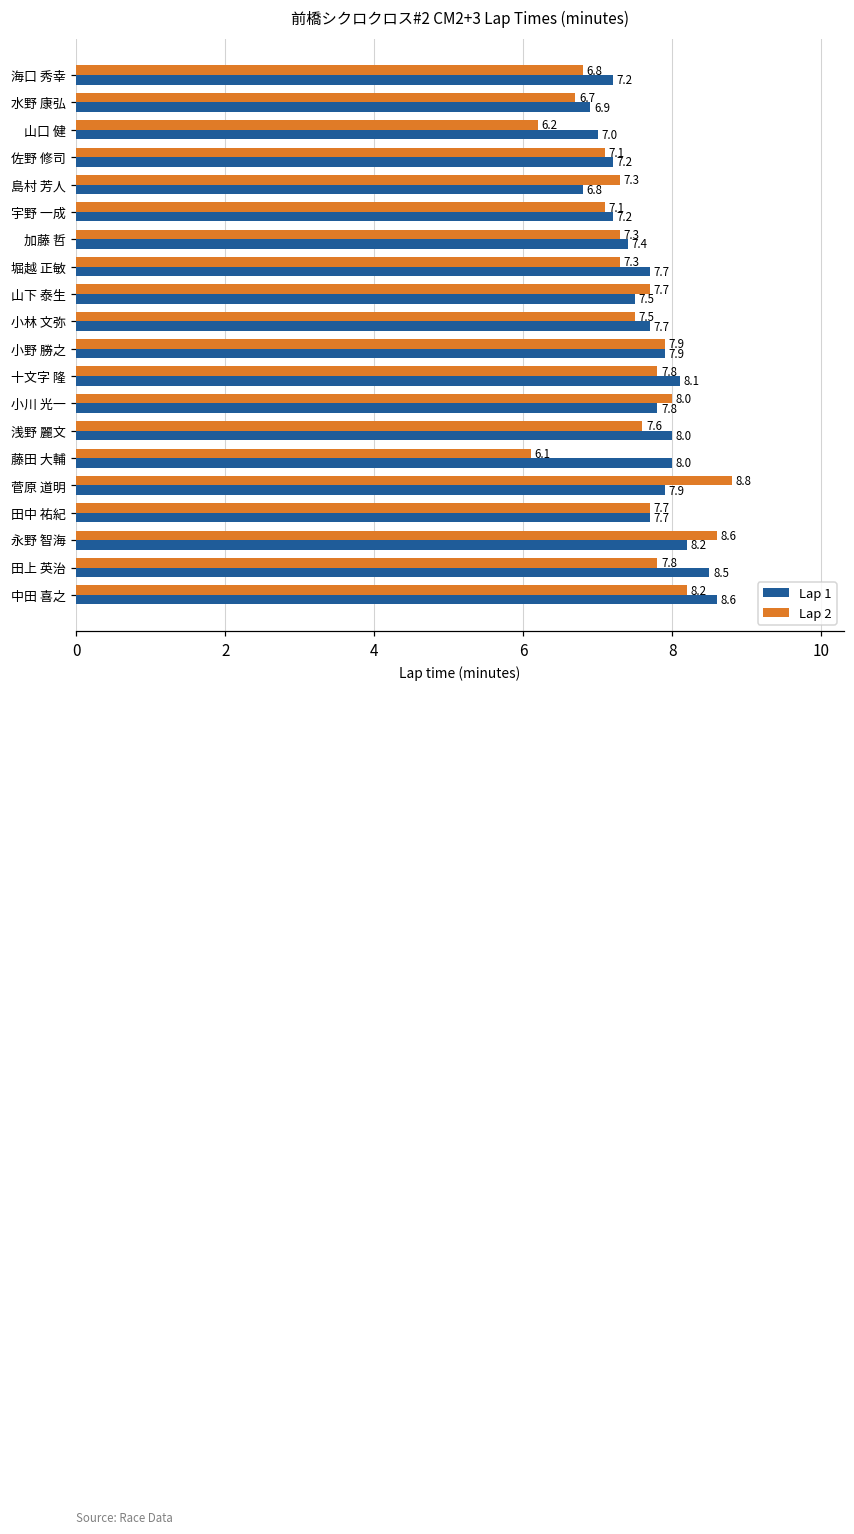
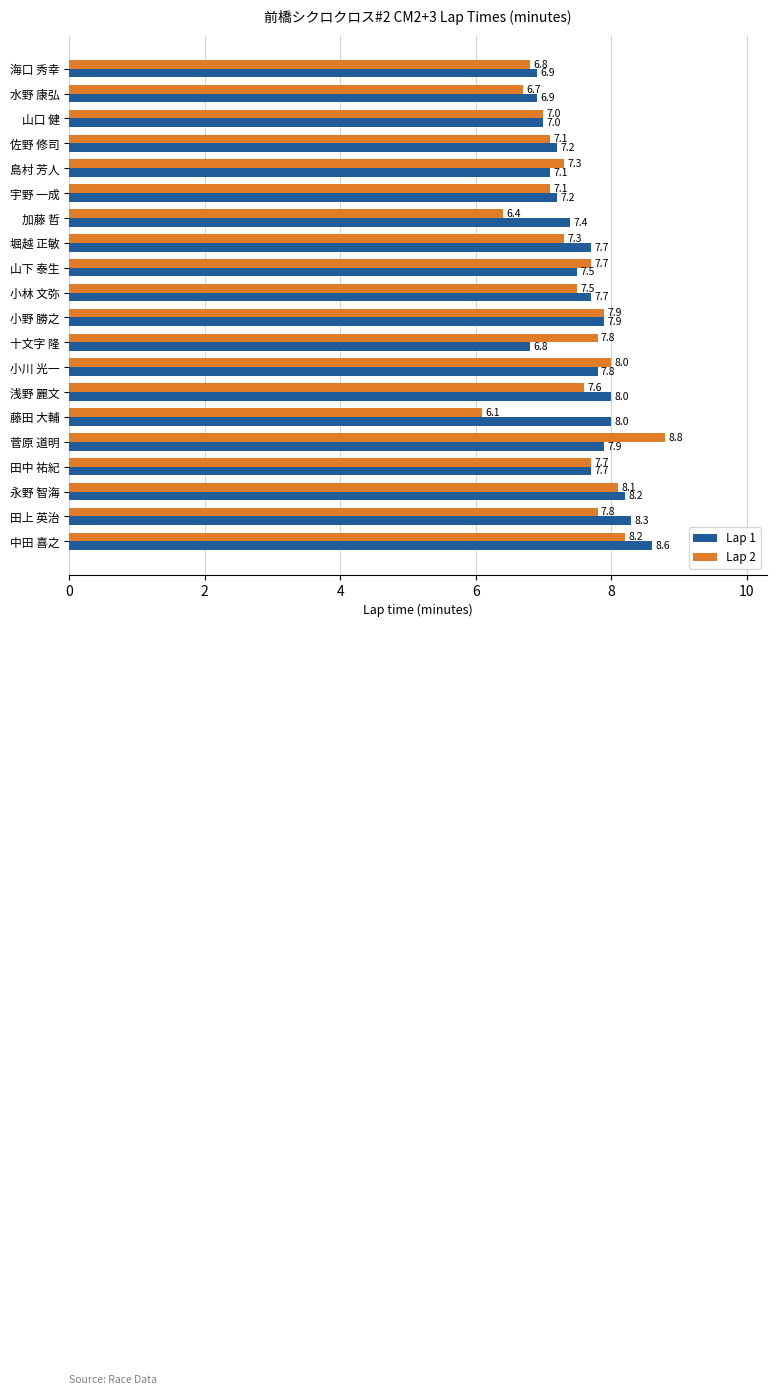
Lap 1, 海口 秀幸: 7.2 -> 6.9
Lap 2, 山口 健: 6.2 -> 7.0
Lap 1, 島村 芳人: 6.8 -> 7.1
Lap 2, 加藤 哲: 7.3 -> 6.4
Lap 1, 十文字 隆: 8.1 -> 6.8
Lap 2, 永野 智海: 8.6 -> 8.1
Lap 1, 田上 英治: 8.5 -> 8.3
